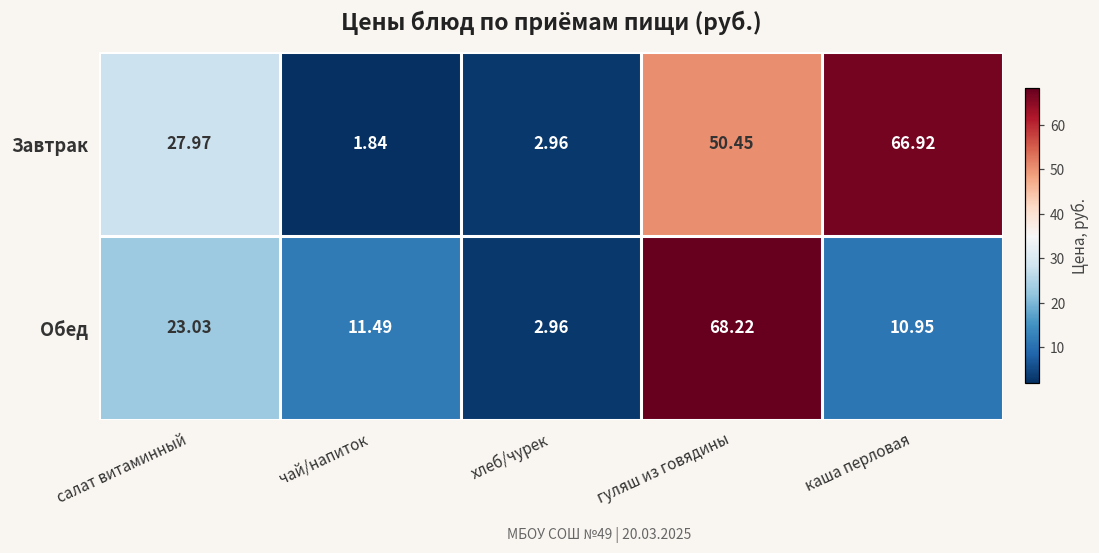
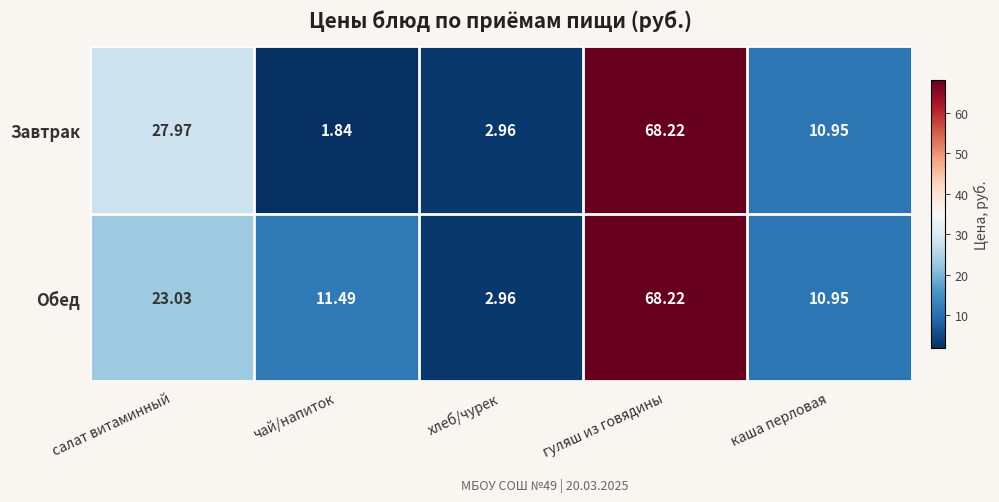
Завтрак, гуляш из говядины: 50.45 -> 68.22
Завтрак, каша перловая: 66.92 -> 10.95
